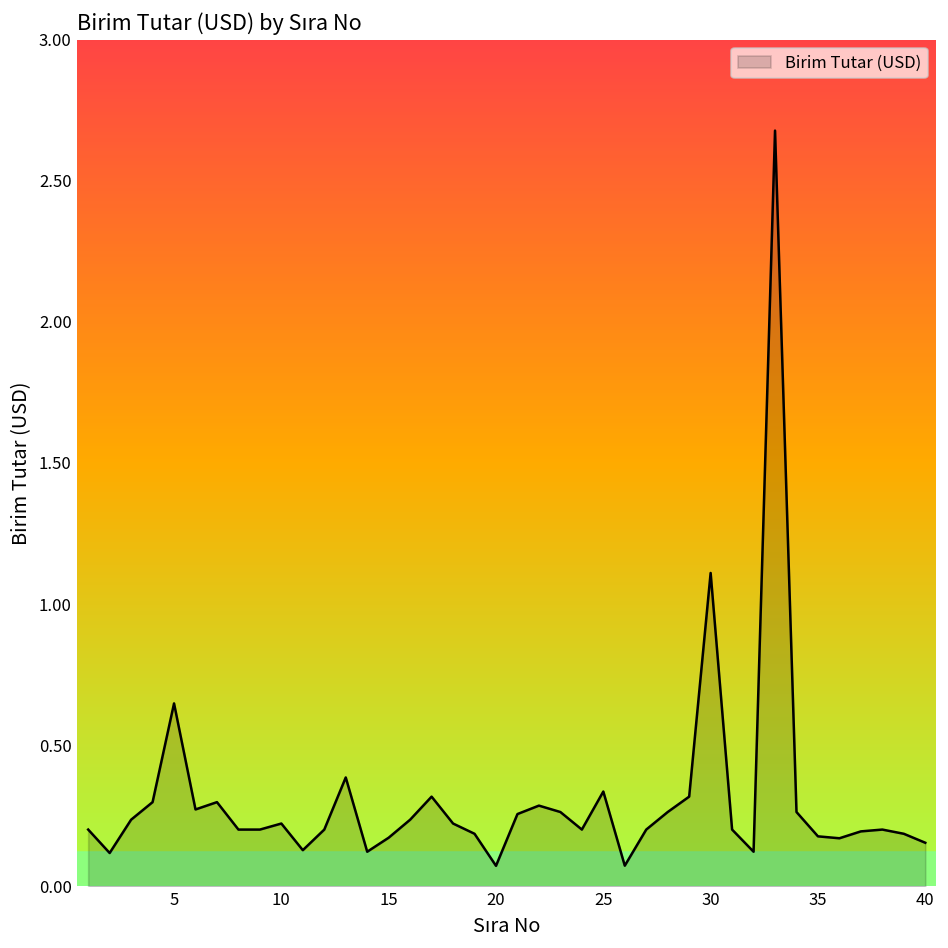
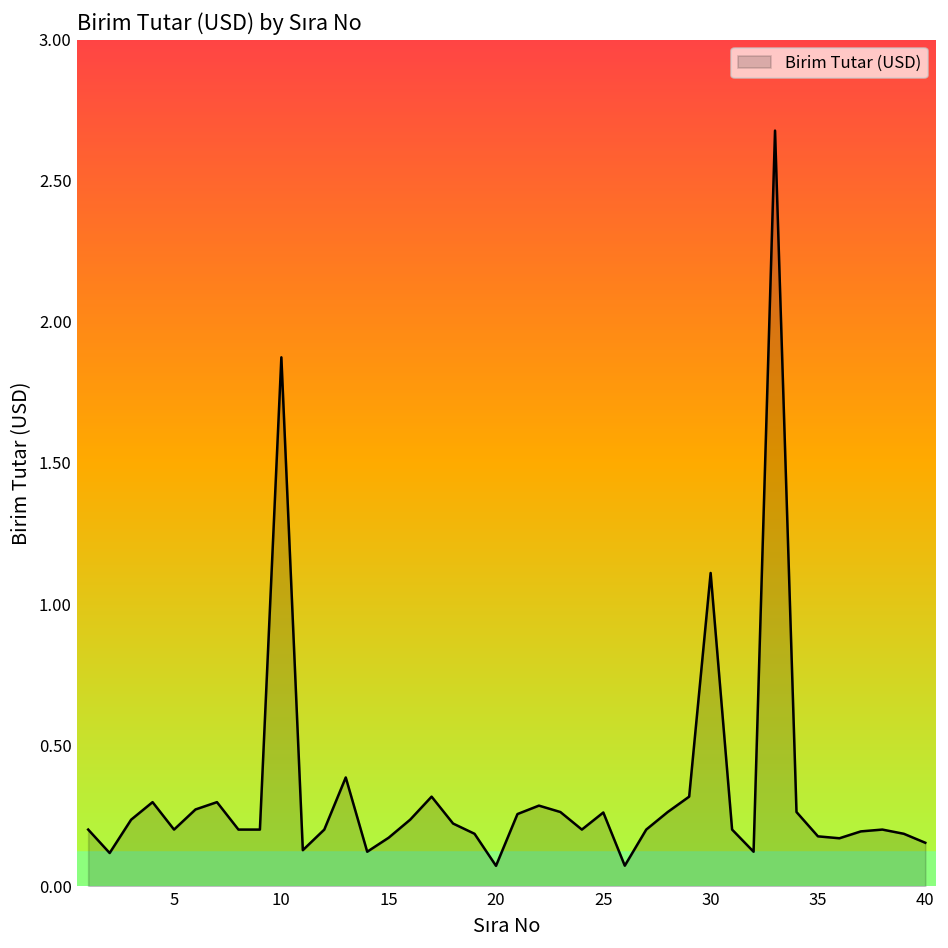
5: 0.65 -> 0.20
10: 0.22 -> 1.87
25: 0.34 -> 0.26
